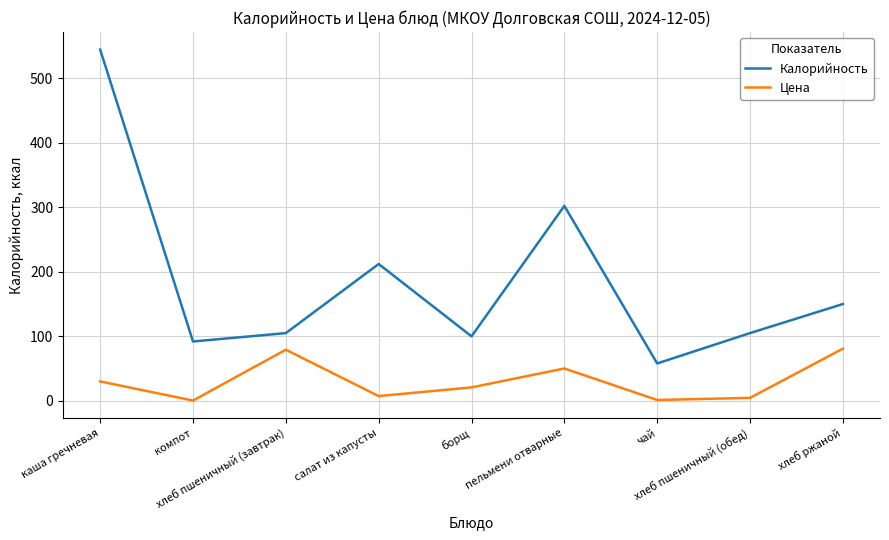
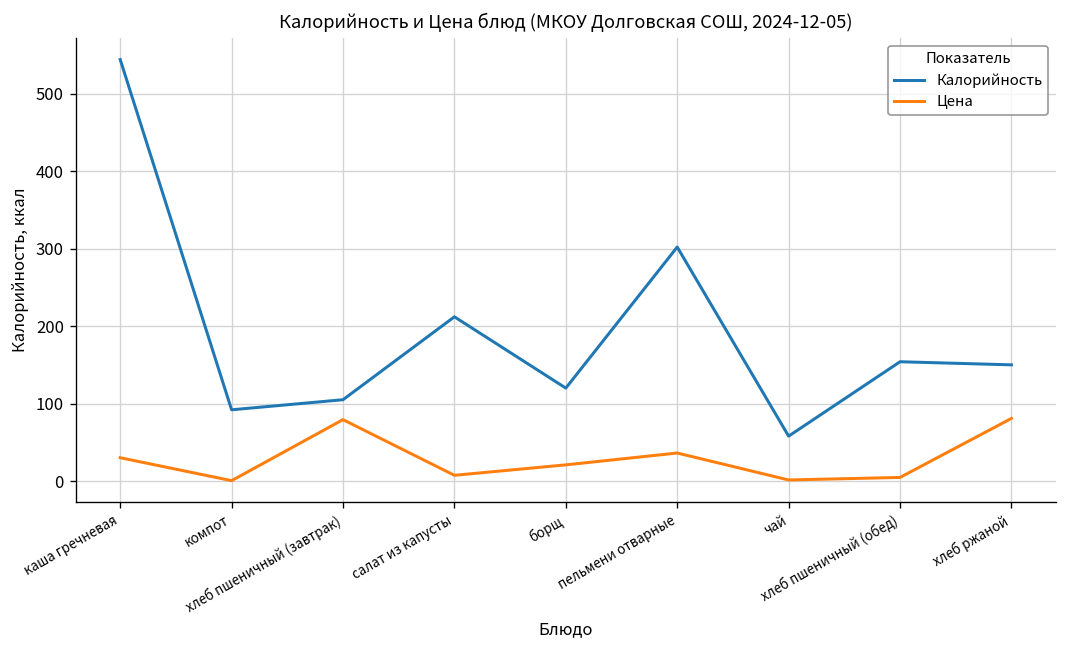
Калорийность, борщ: 100 -> 120
Цена, пельмени отварные: 50 -> 40
Калорийность, хлеб пшеничный (обед): 110 -> 150
